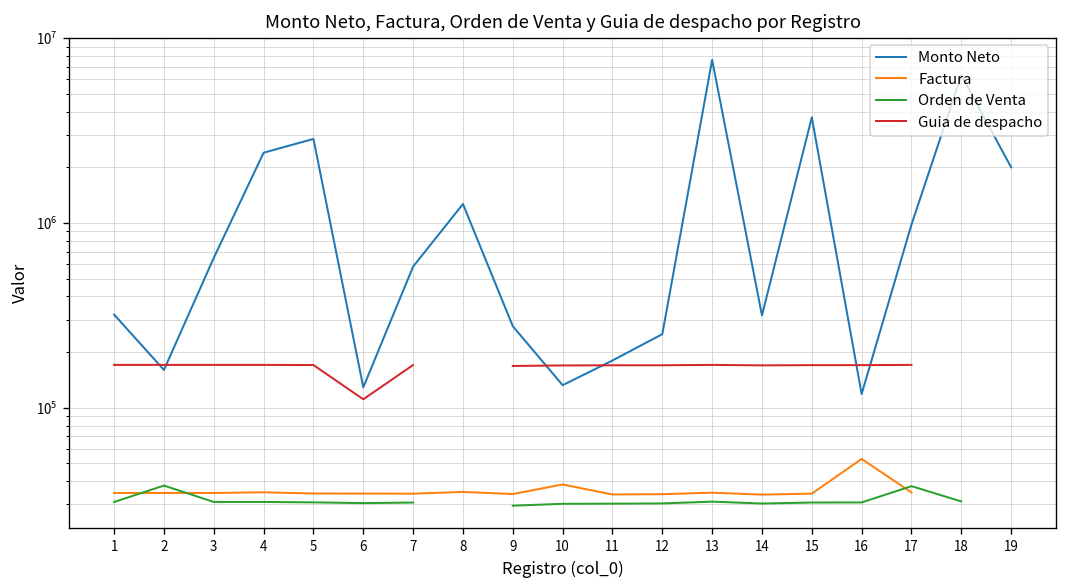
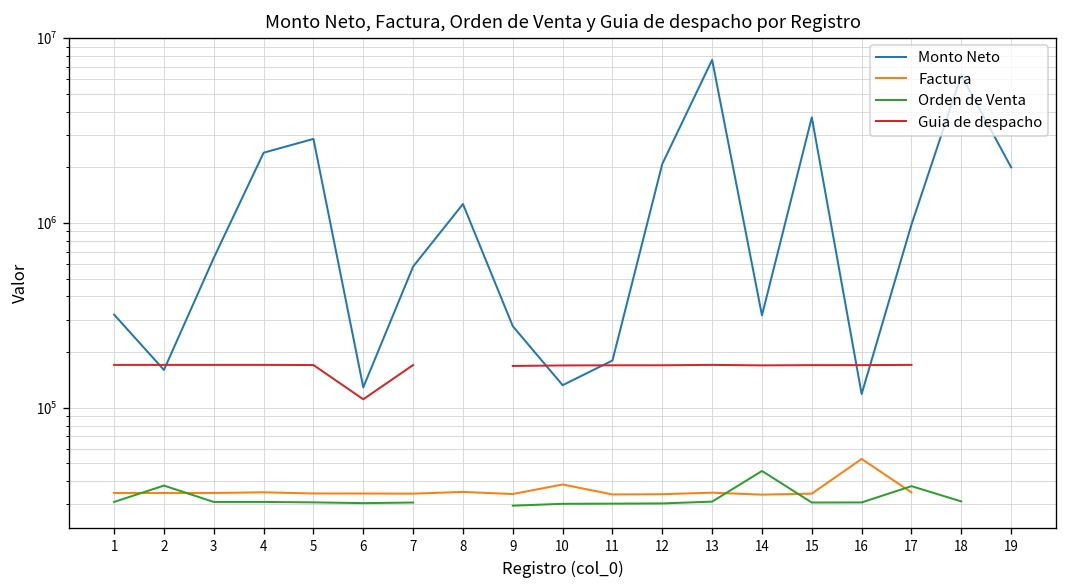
Monto Neto, 12: 250000 -> 2100000
Orden de Venta, 14: 30000 -> 45000
